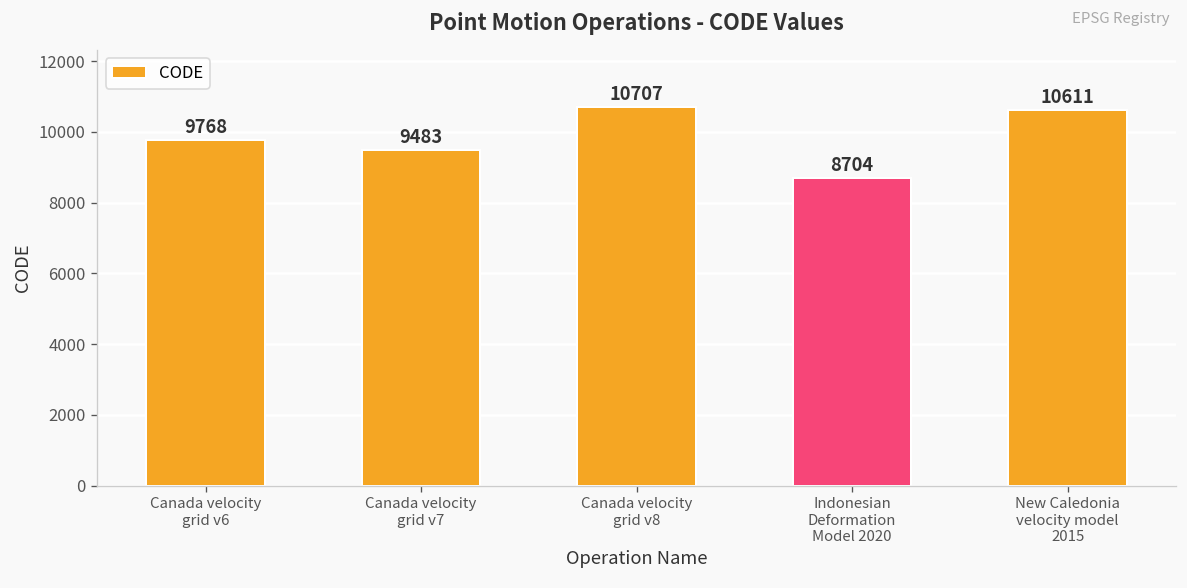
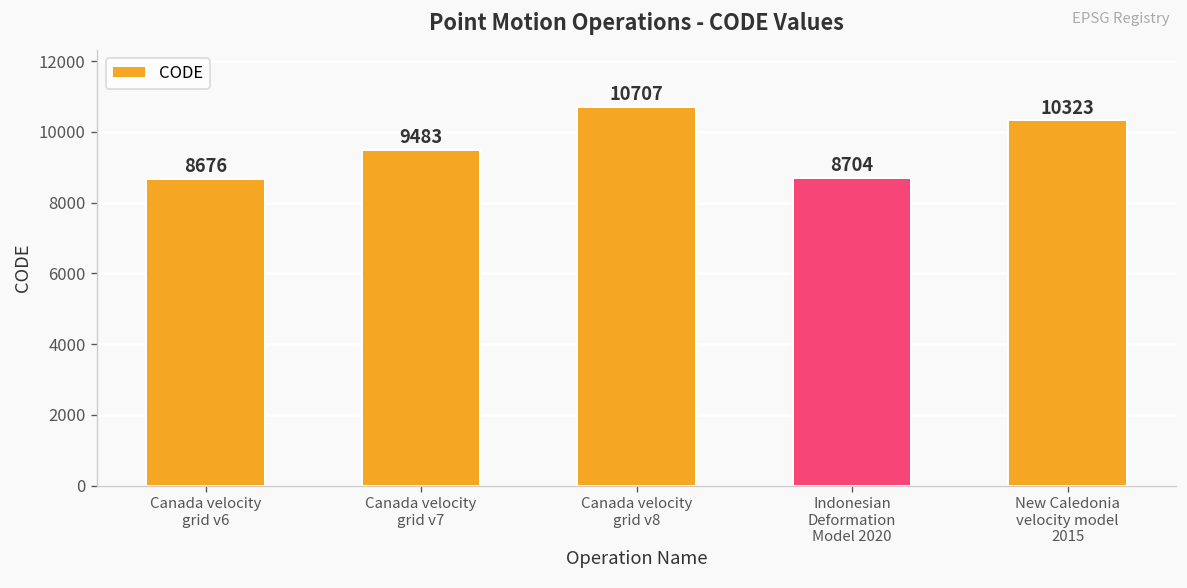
Canada velocity grid v6: 9768 -> 8676
New Caledonia velocity model 2015: 10611 -> 10323
